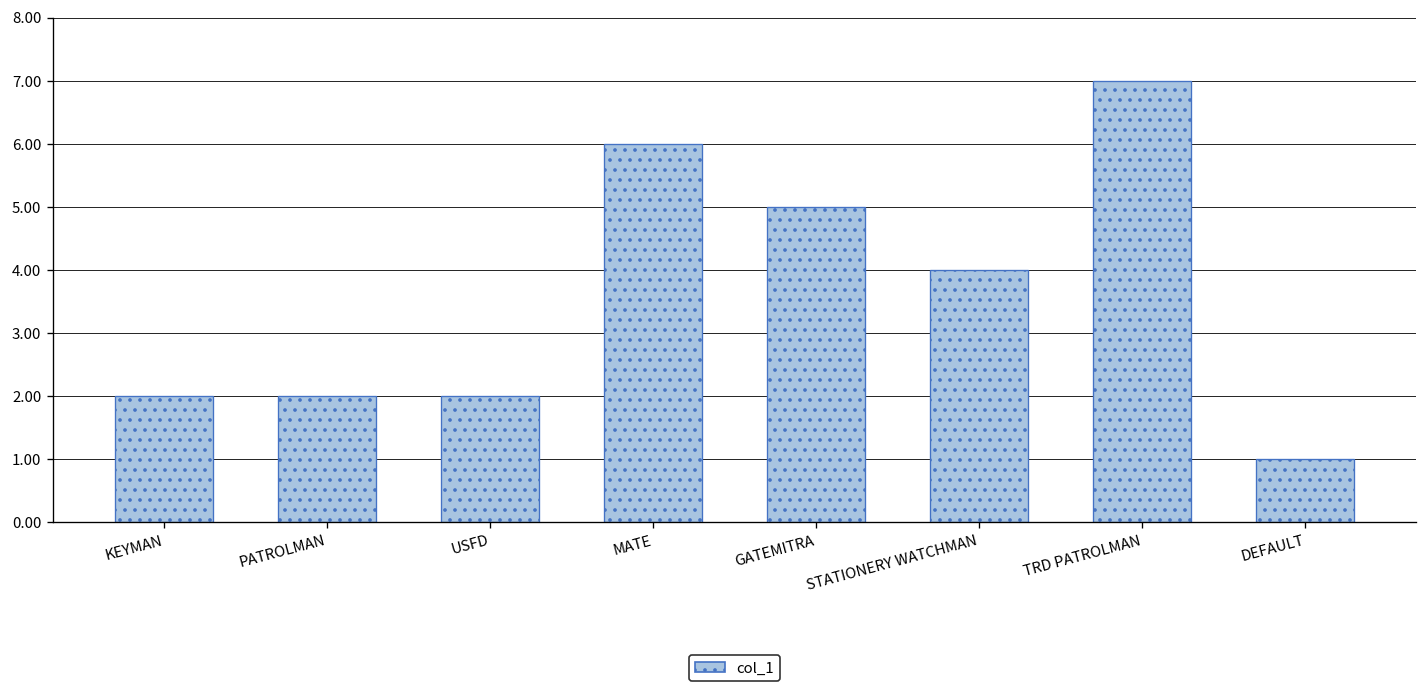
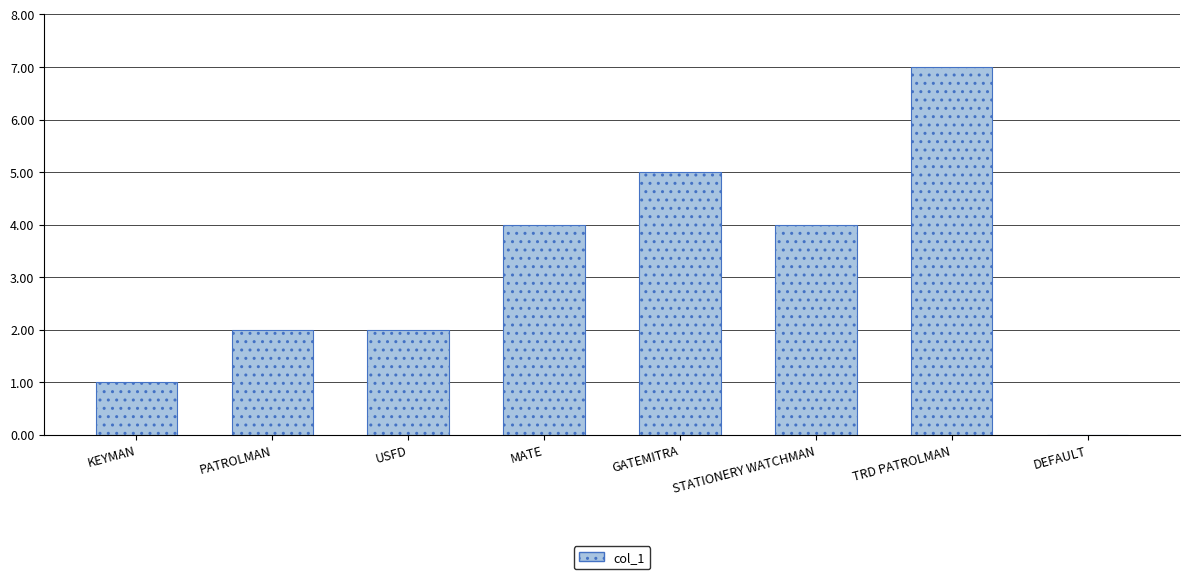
KEYMAN: 2 -> 1
MATE: 6 -> 4
DEFAULT: 1 -> 0
